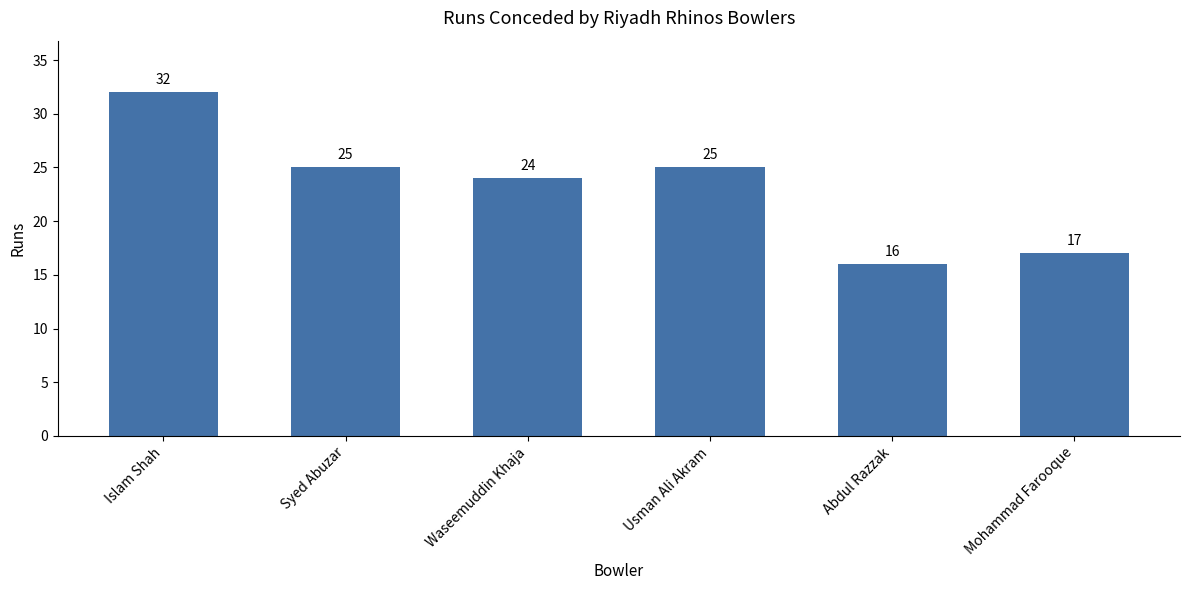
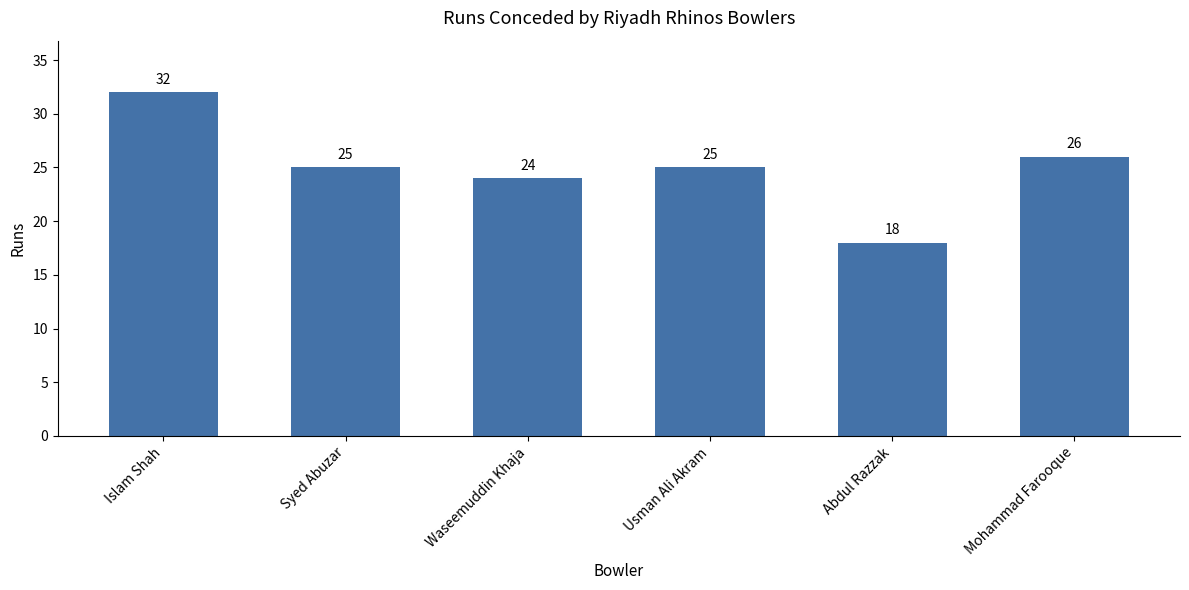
Abdul Razzak: 16 -> 18
Mohammad Farooque: 17 -> 26
